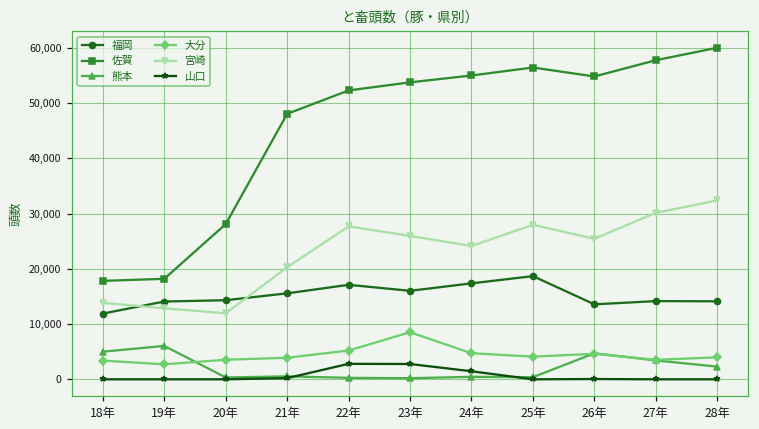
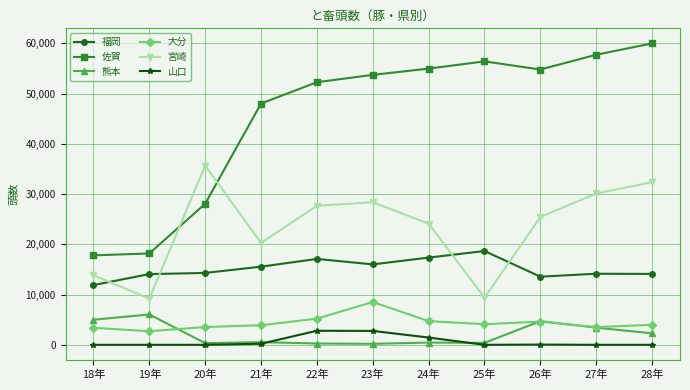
宮崎, 19年: 13,000 -> 9,000
宮崎, 20年: 12,000 -> 36,000
宮崎, 23年: 26,000 -> 28,000
宮崎, 25年: 28,000 -> 9,000
